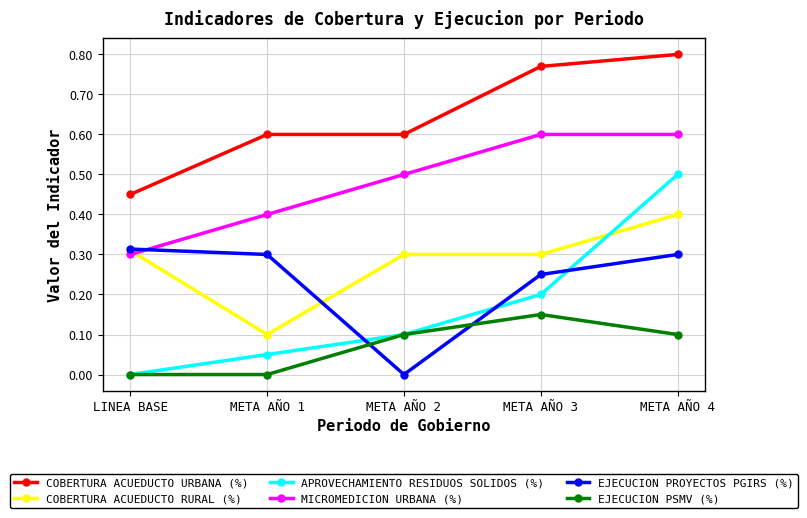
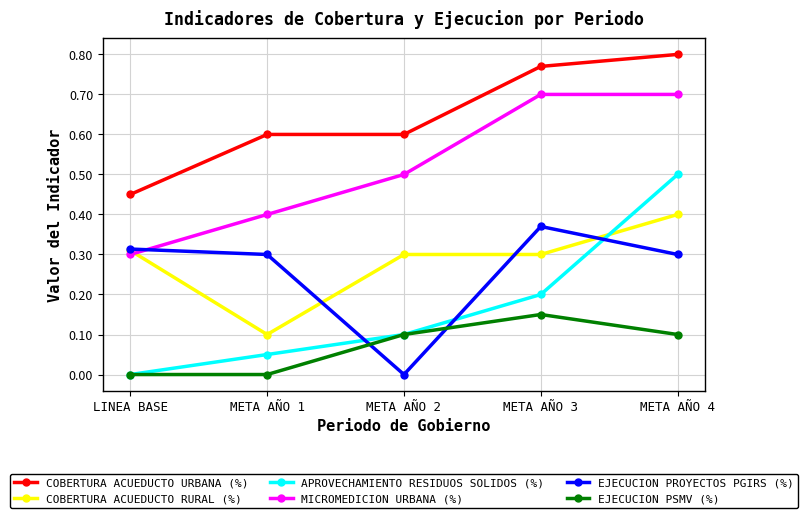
MICROMEDICION URBANA (%), META AÑO 3: 0.6 -> 0.7
EJECUCION PROYECTOS PGIRS (%), META AÑO 3: 0.25 -> 0.37
MICROMEDICION URBANA (%), META AÑO 4: 0.6 -> 0.7
